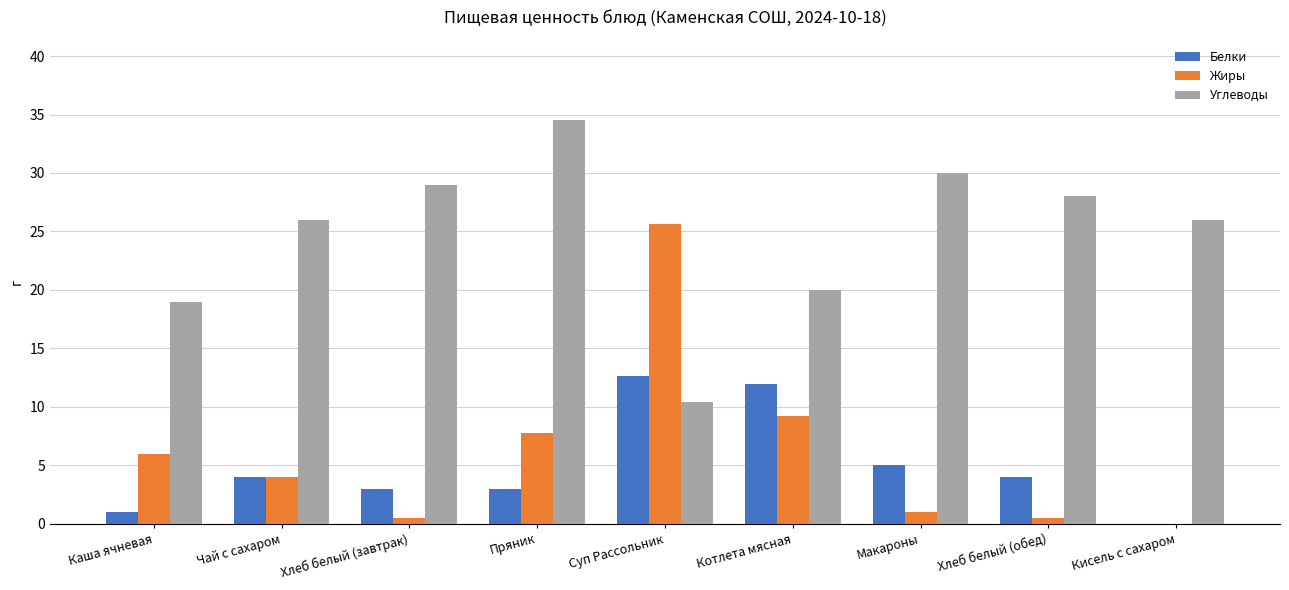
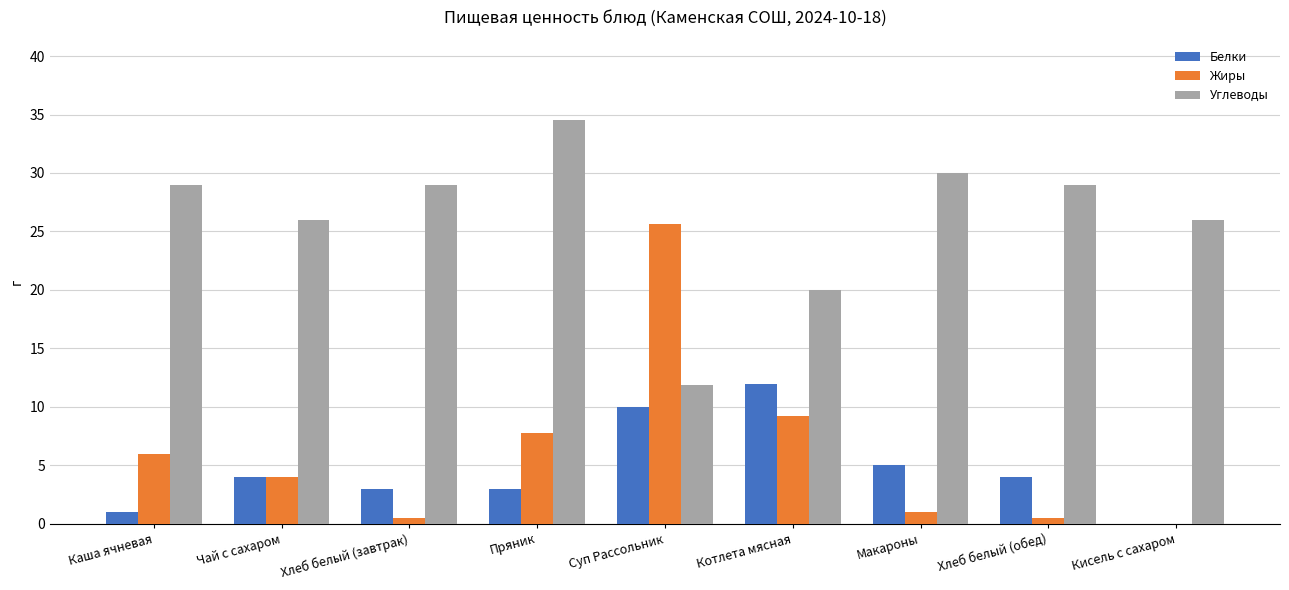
Углеводы, Каша ячневая: 19 -> 29
Белки, Суп Рассольник: 12.6 -> 10.0
Углеводы, Суп Рассольник: 10.4 -> 11.9
Углеводы, Хлеб белый (обед): 28 -> 29
